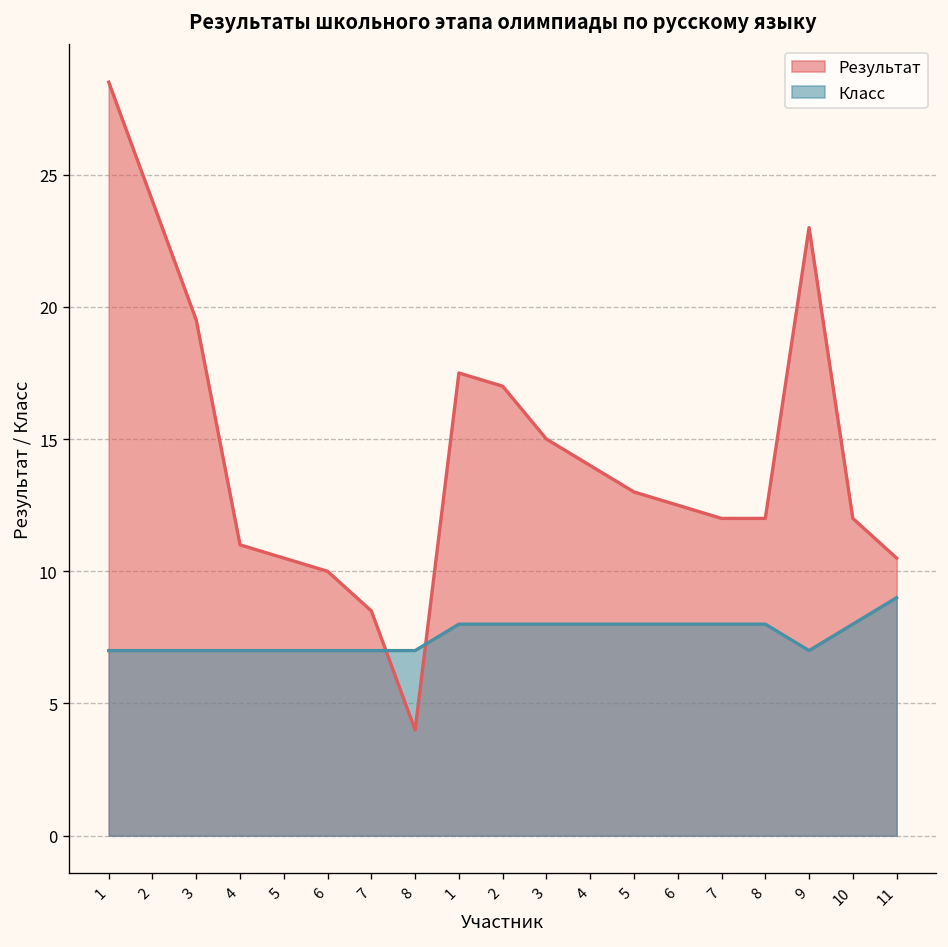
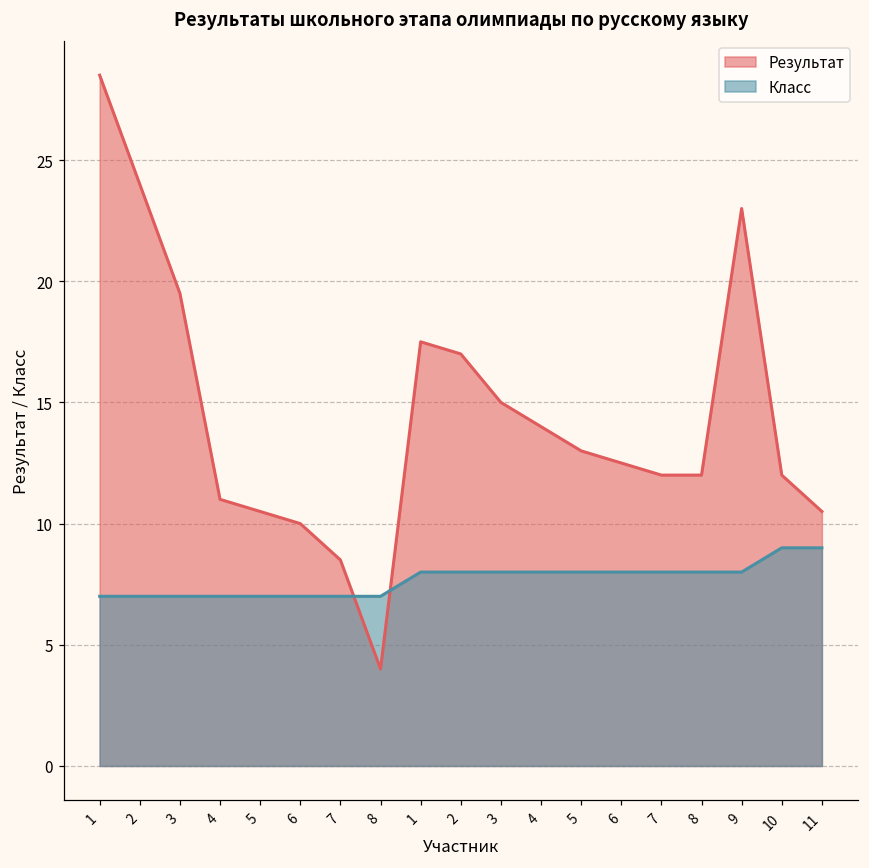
Класс, 9: 7 -> 8
Класс, 10: 8 -> 9
